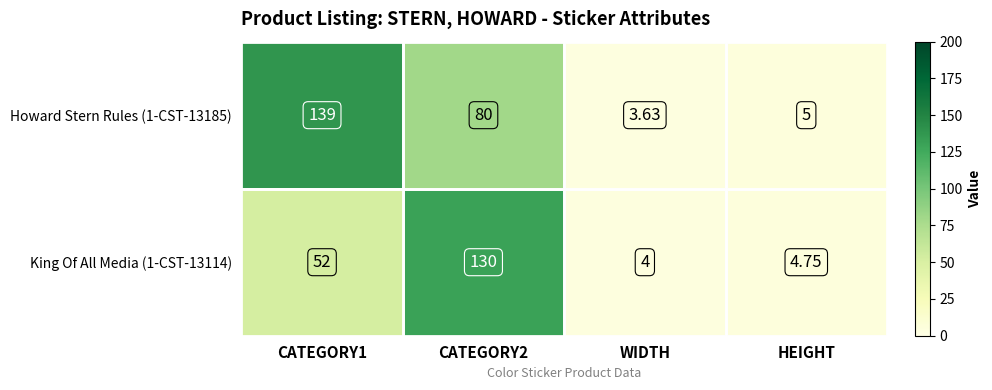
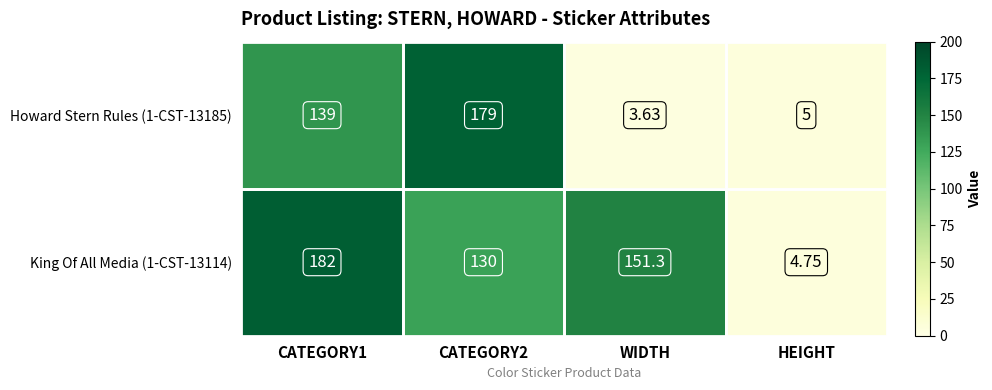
Howard Stern Rules (1-CST-13185), CATEGORY2: 80 -> 179
King Of All Media (1-CST-13114), CATEGORY1: 52 -> 182
King Of All Media (1-CST-13114), WIDTH: 4 -> 151.3
